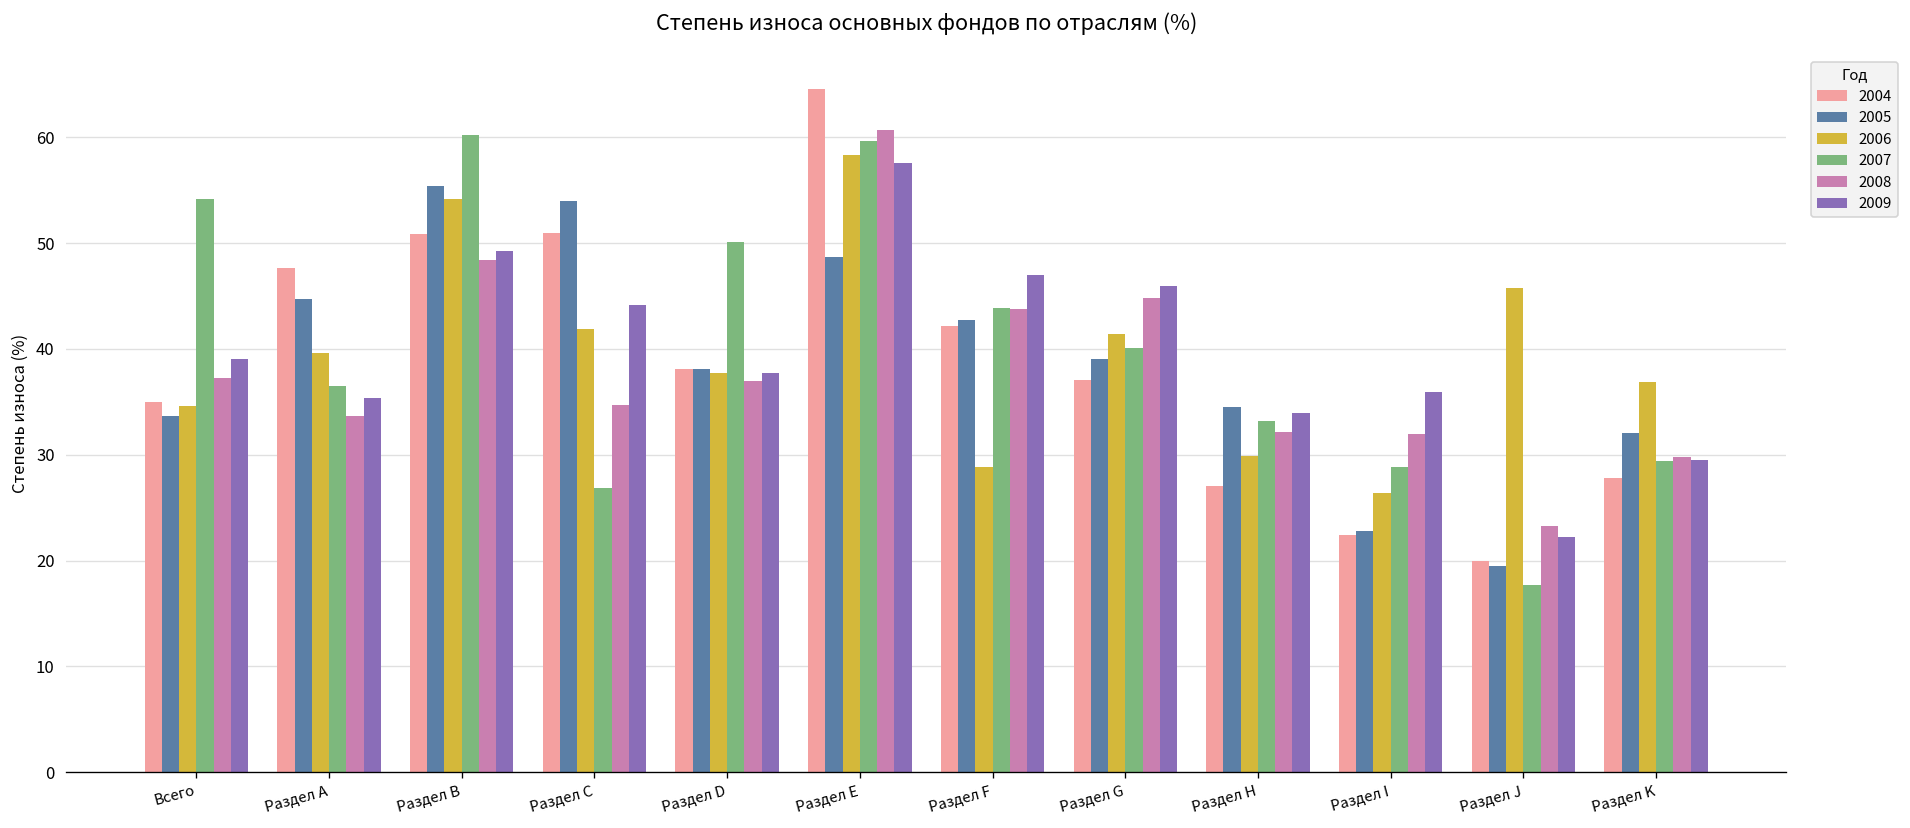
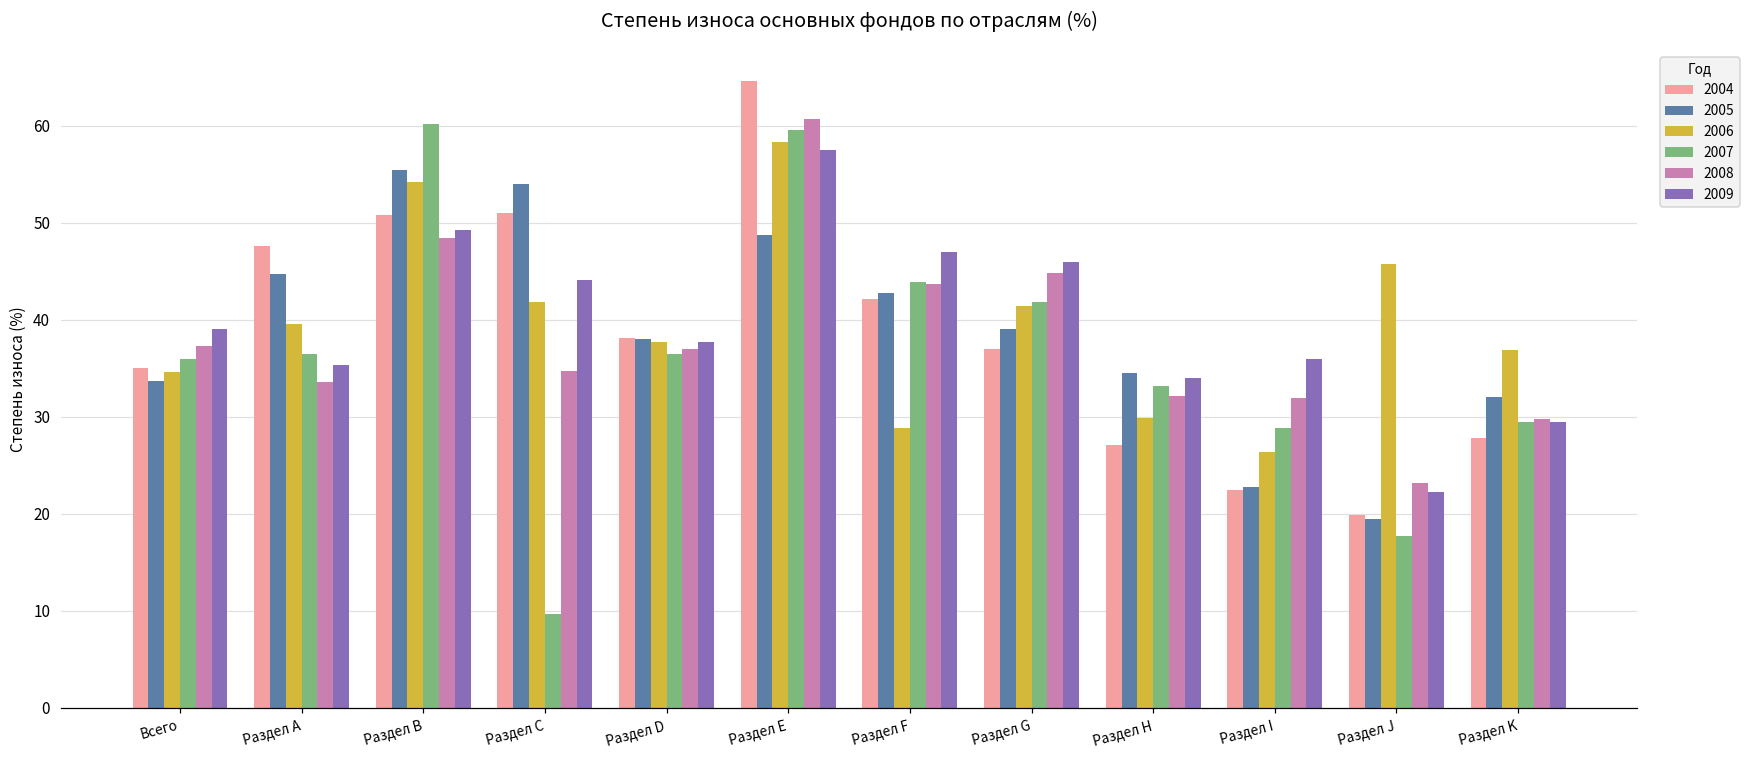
2007, Всего: 54 -> 36
2007, Раздел С: 27 -> 10
2007, Раздел D: 50 -> 36
2007, Раздел G: 40 -> 42
